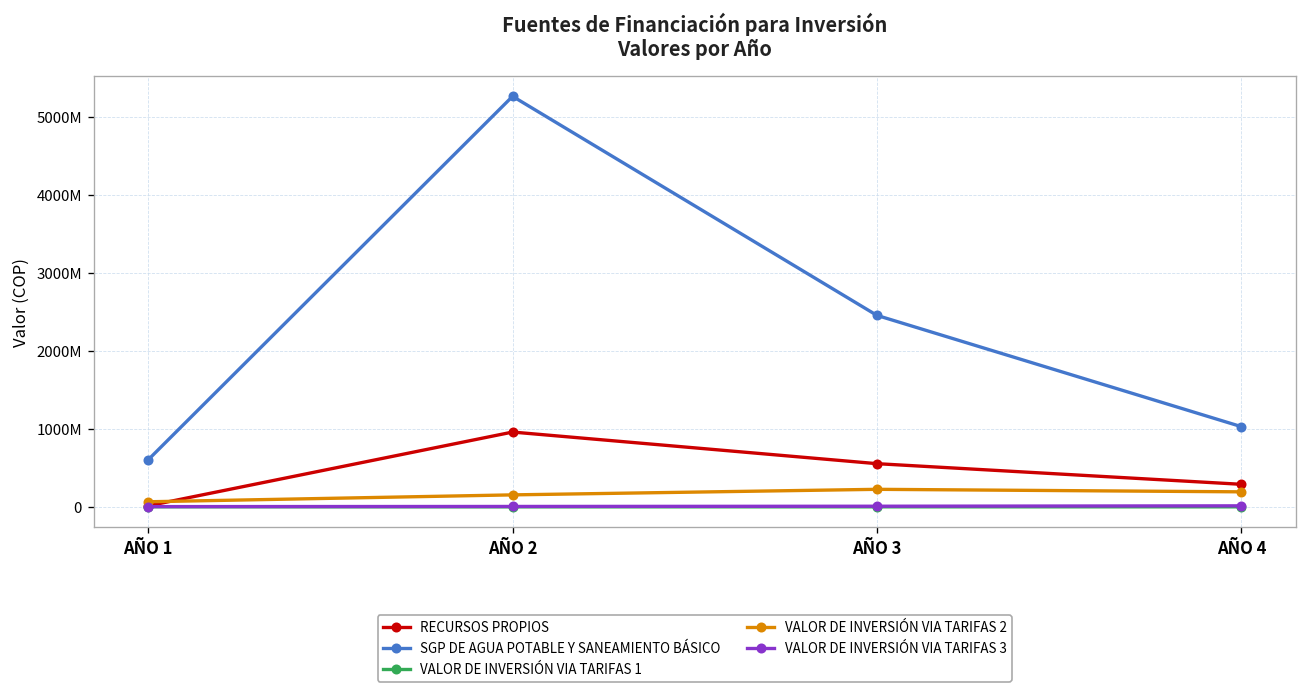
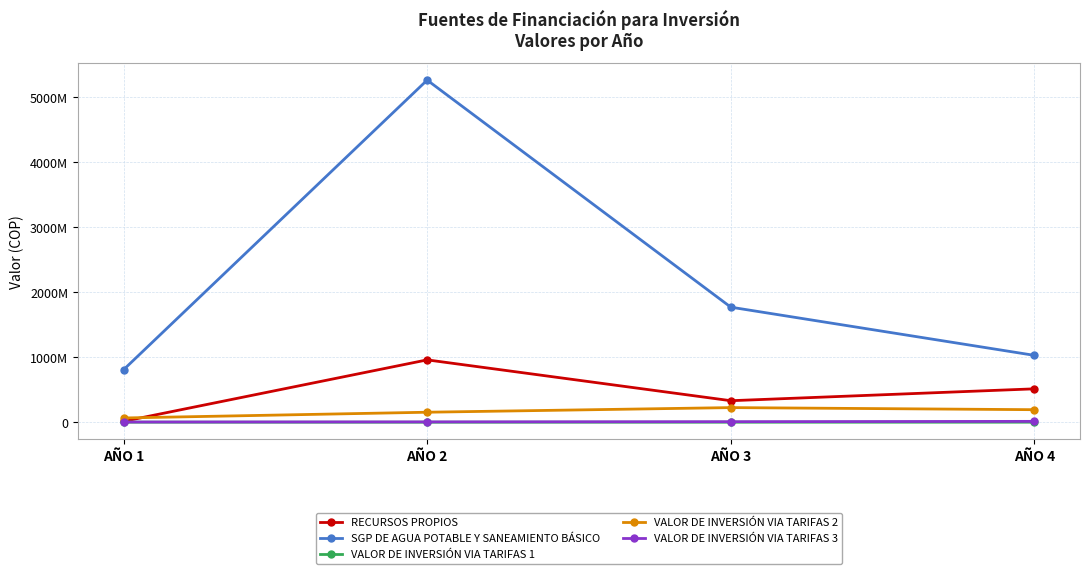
SGP DE AGUA POTABLE Y SANEAMIENTO BÁSICO, AÑO 1: 600000000 -> 800000000
RECURSOS PROPIOS, AÑO 3: 600000000 -> 300000000
SGP DE AGUA POTABLE Y SANEAMIENTO BÁSICO, AÑO 3: 2500000000 -> 1800000000
RECURSOS PROPIOS, AÑO 4: 300000000 -> 500000000
